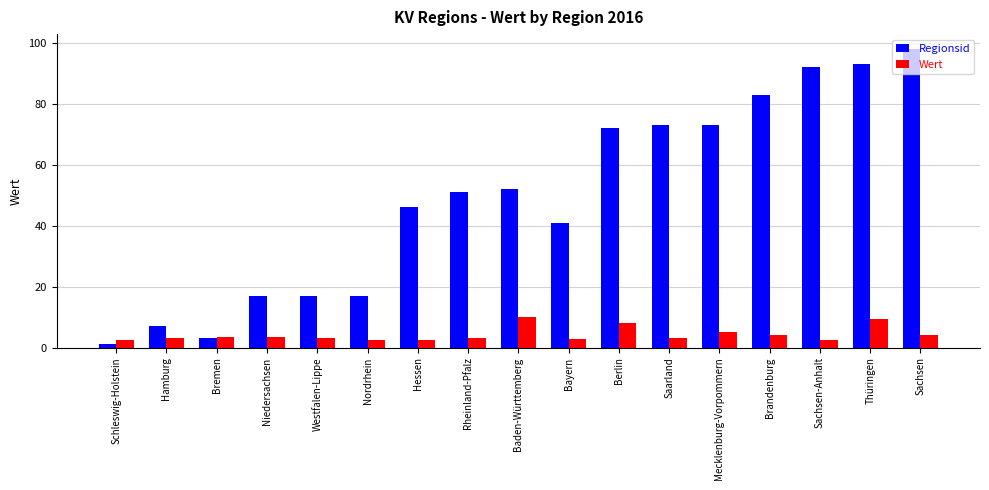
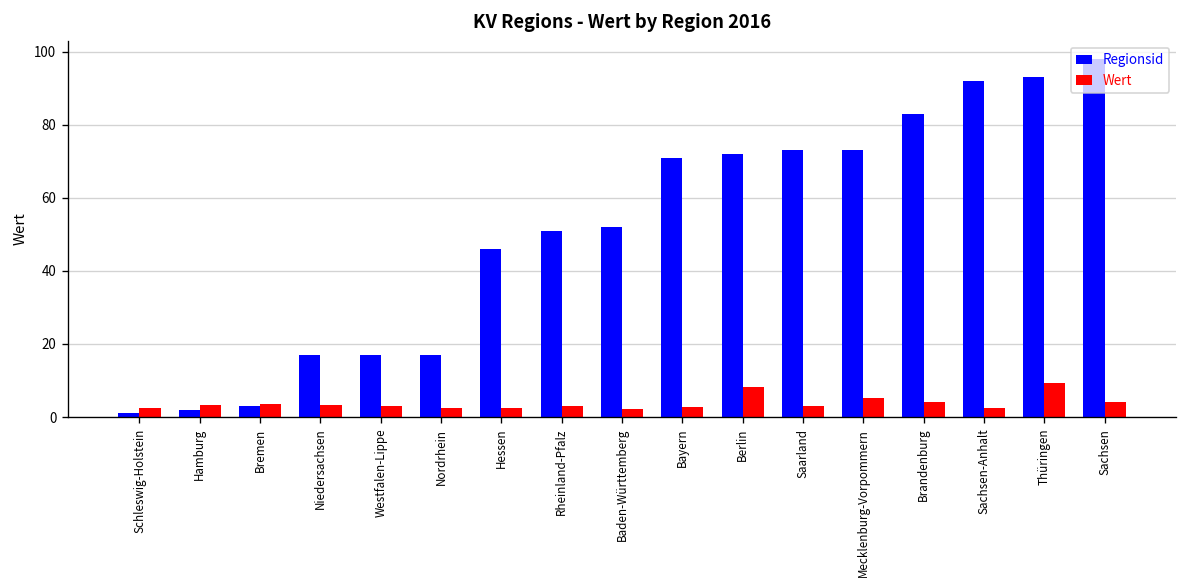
Regionsid, Hamburg: 7 -> 2
Wert, Baden-Württemberg: 10 -> 2
Regionsid, Bayern: 41 -> 71
